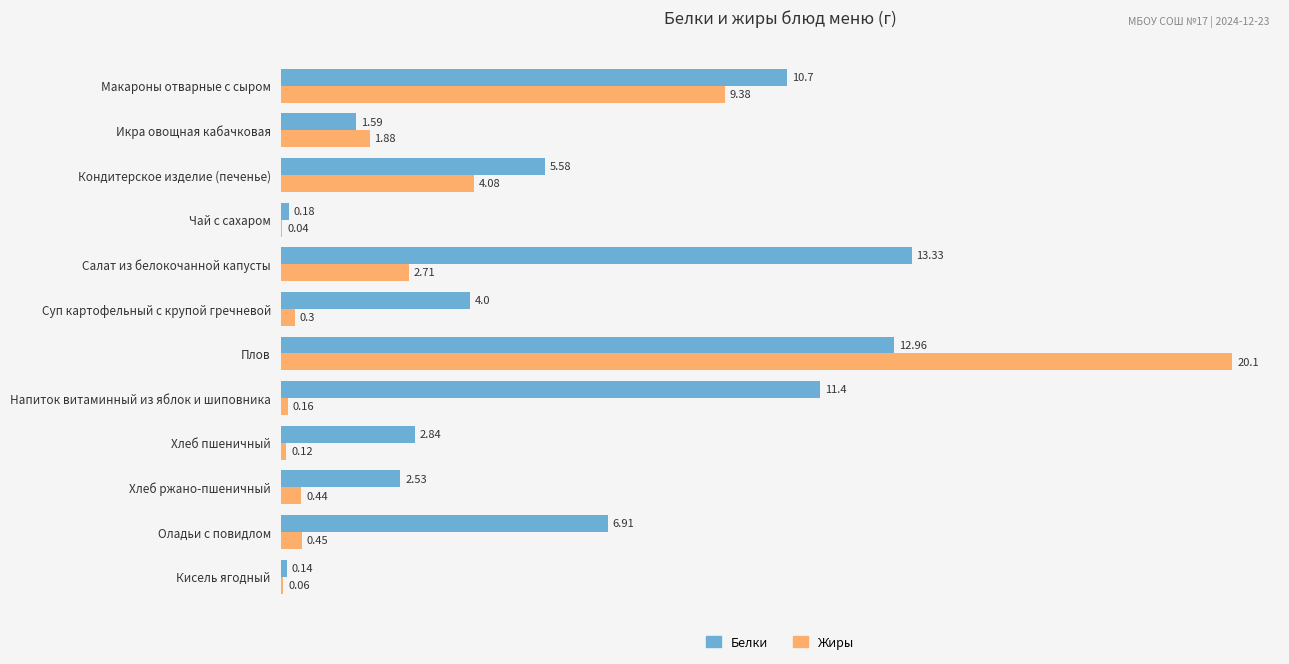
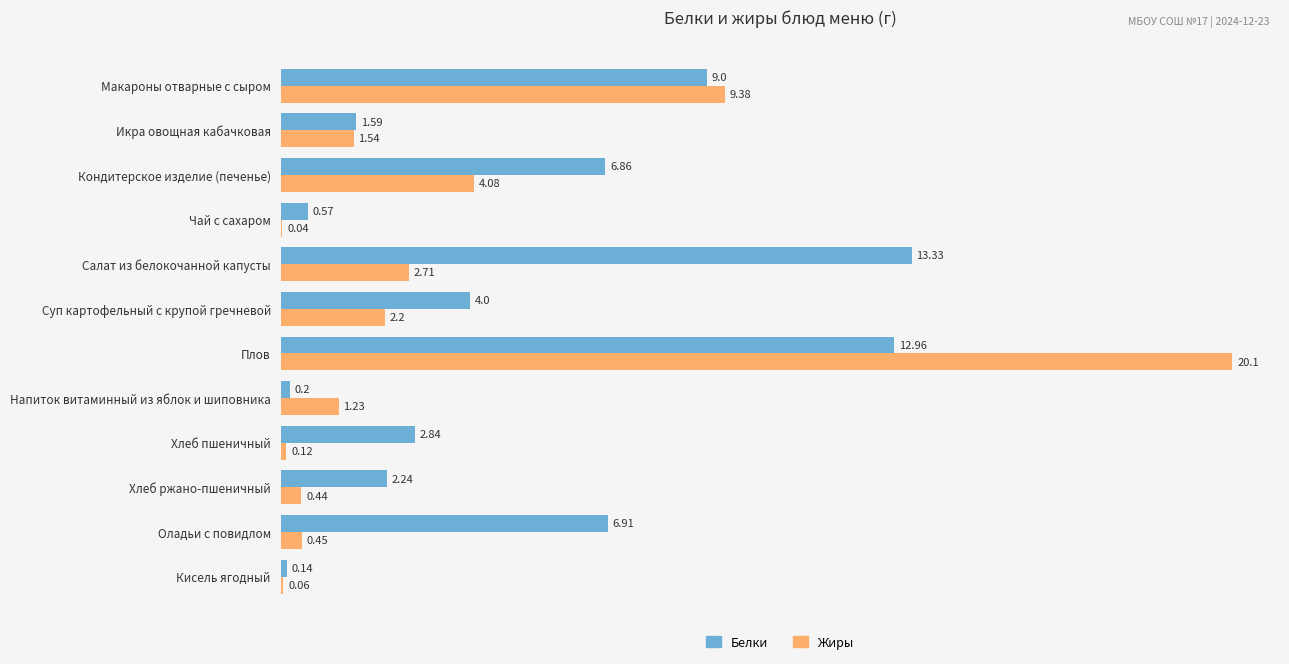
Белки, Макароны отварные с сыром: 10.7 -> 9.0
Жиры, Икра овощная кабачковая: 1.88 -> 1.54
Белки, Кондитерское изделие (печенье): 5.58 -> 6.86
Белки, Чай с сахаром: 0.18 -> 0.57
Жиры, Суп картофельный с крупой гречневой: 0.3 -> 2.2
Белки, Напиток витаминный из яблок и шиповника: 11.4 -> 0.2
Жиры, Напиток витаминный из яблок и шиповника: 0.16 -> 1.23
Белки, Хлеб ржано-пшеничный: 2.53 -> 2.24
